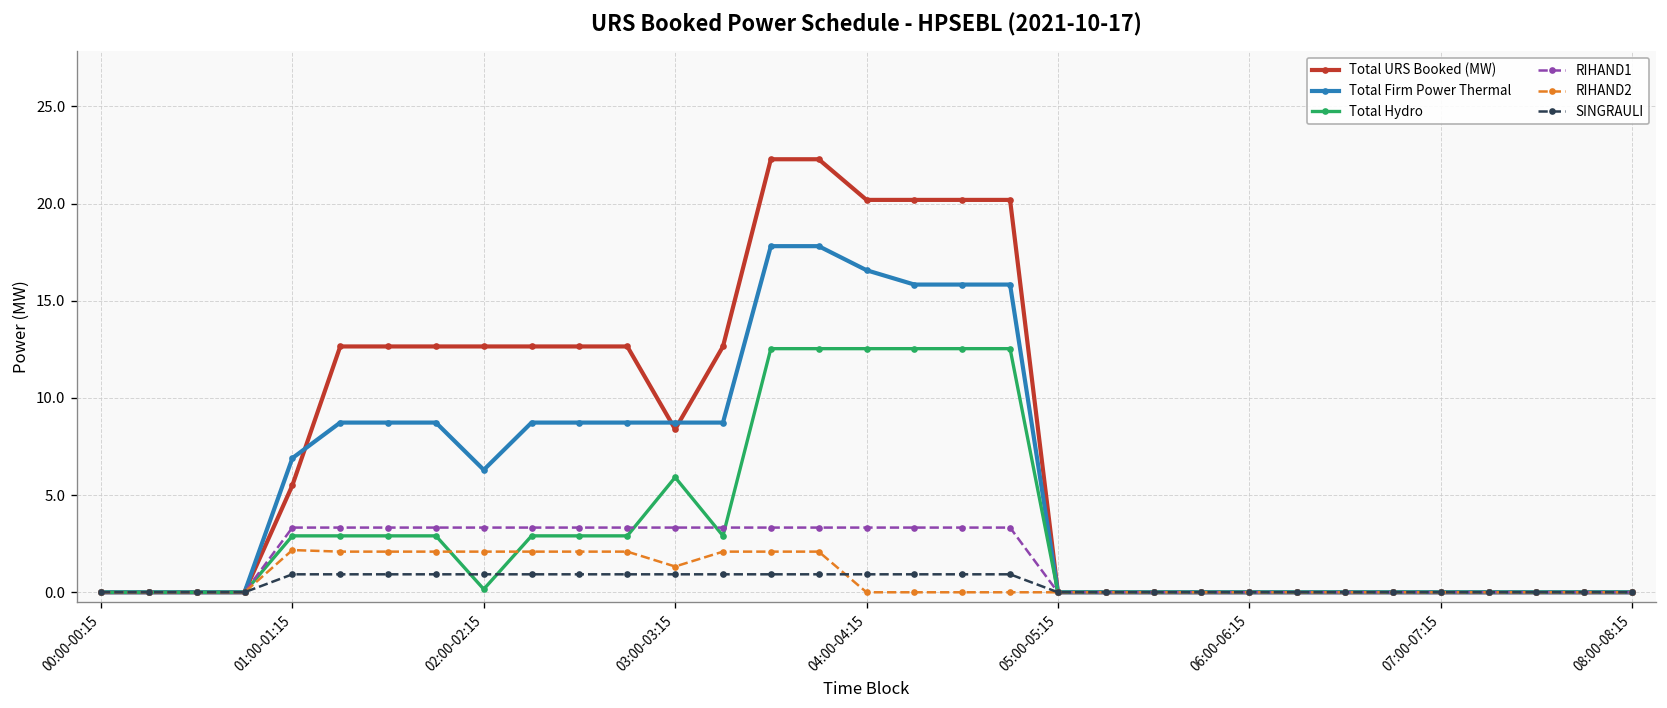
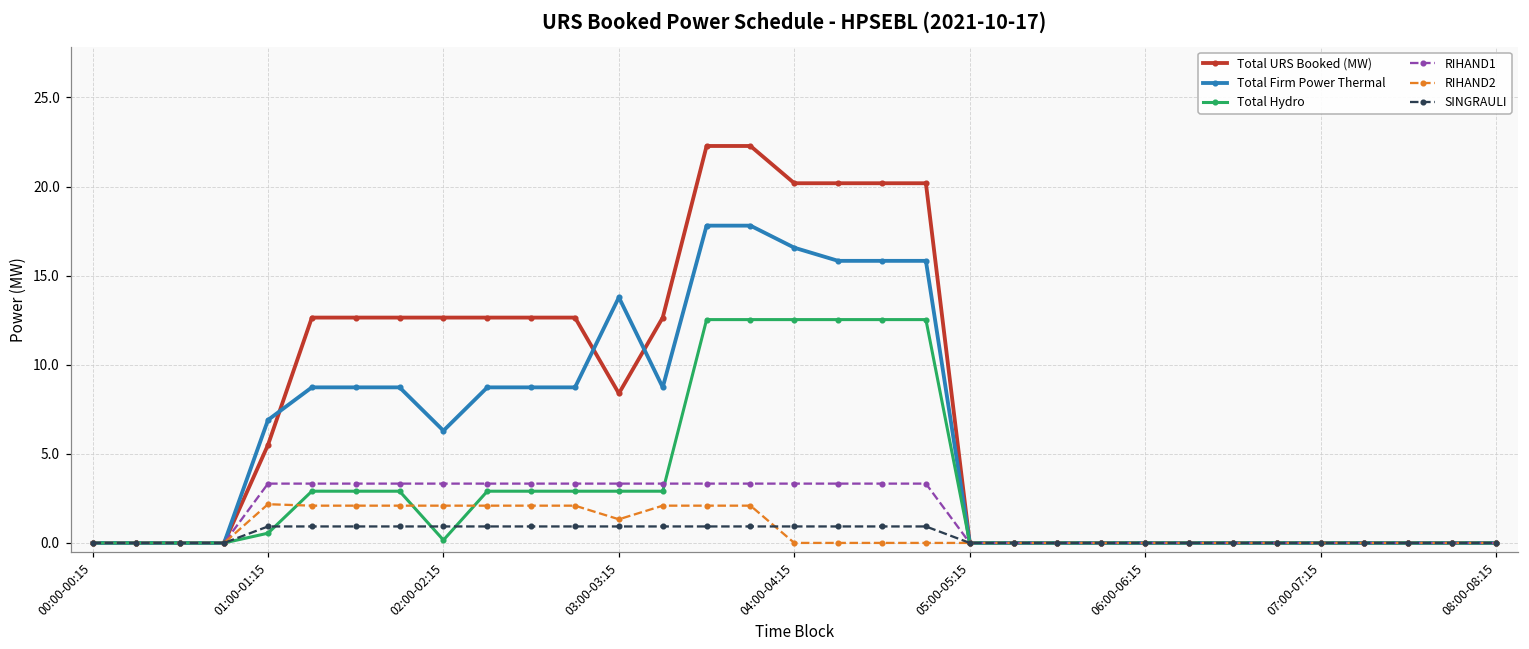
Total Hydro, 01:00-01:15: 2.9 -> 0.5
Total Firm Power Thermal, 03:00-03:15: 8.7 -> 13.8
Total Hydro, 03:00-03:15: 5.9 -> 2.9
